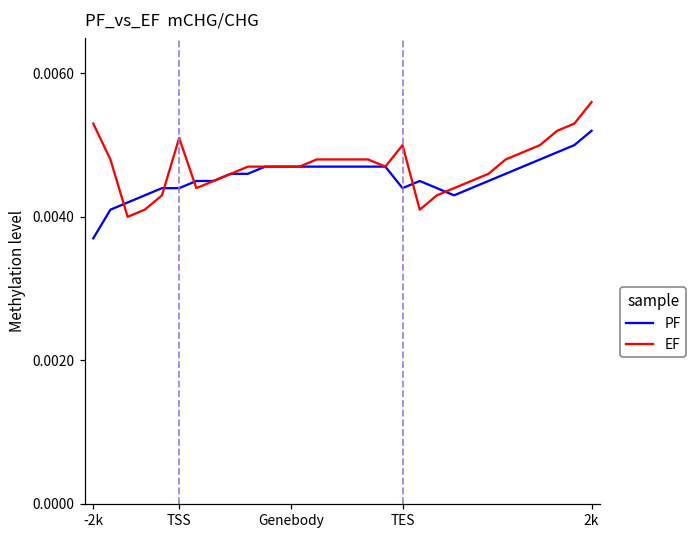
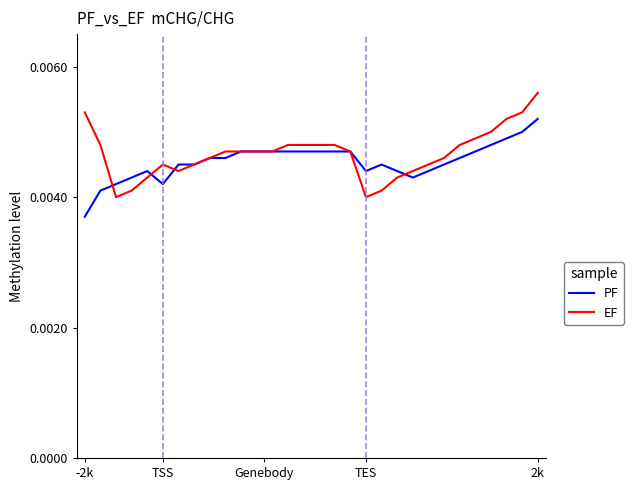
PF, TSS: 0.0044 -> 0.0042
EF, TSS: 0.0051 -> 0.0045
EF, TES: 0.005 -> 0.004
